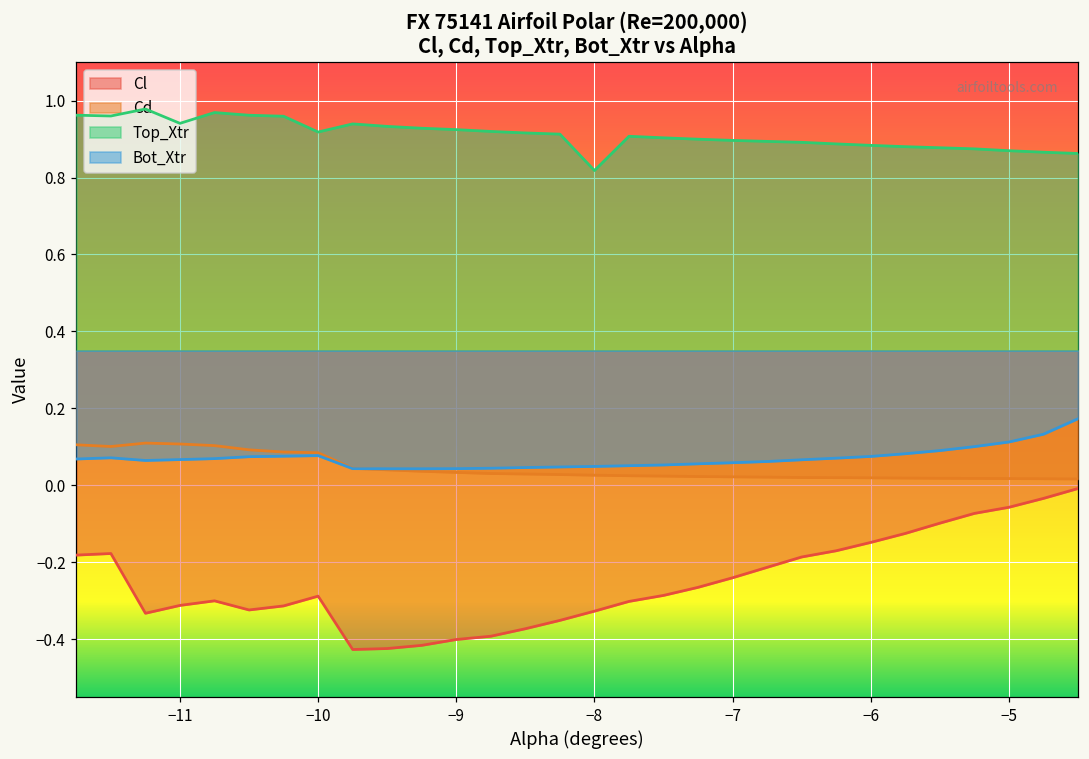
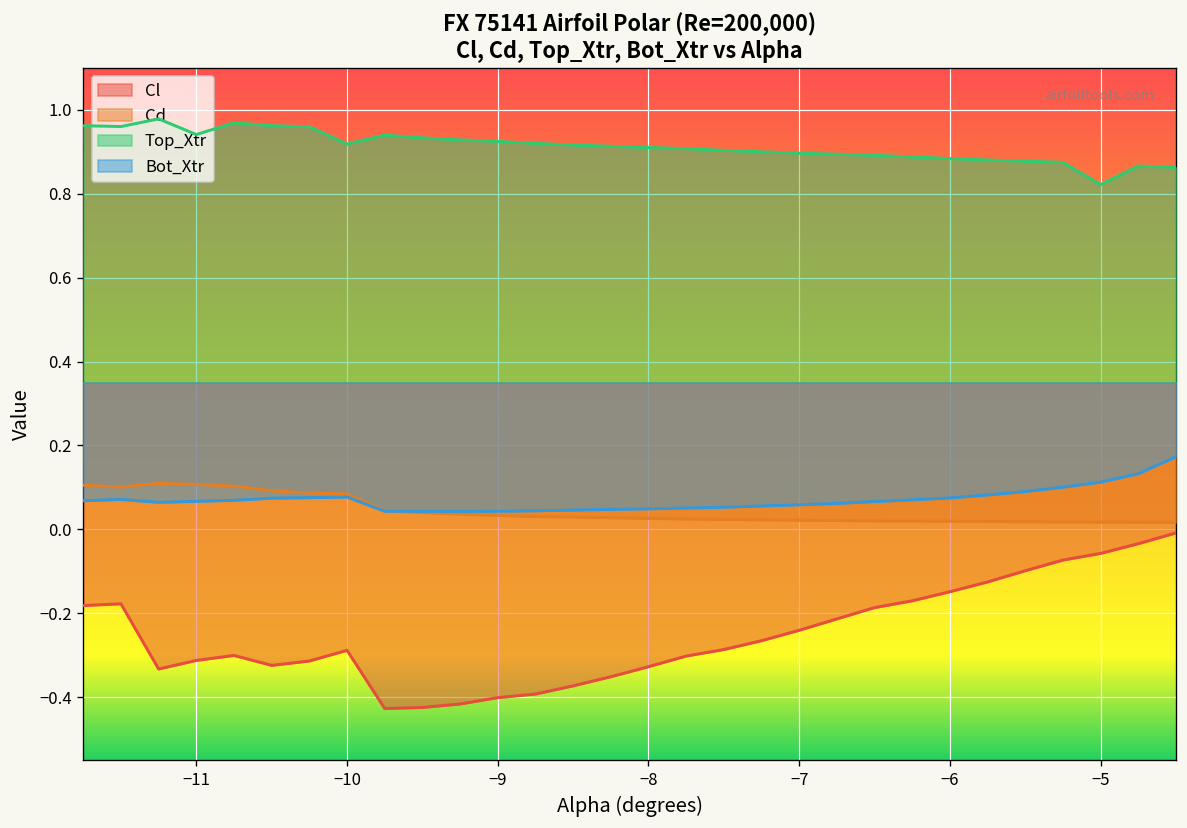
Top_Xtr, −8: 0.82 -> 0.91
Top_Xtr, −5: 0.87 -> 0.82
